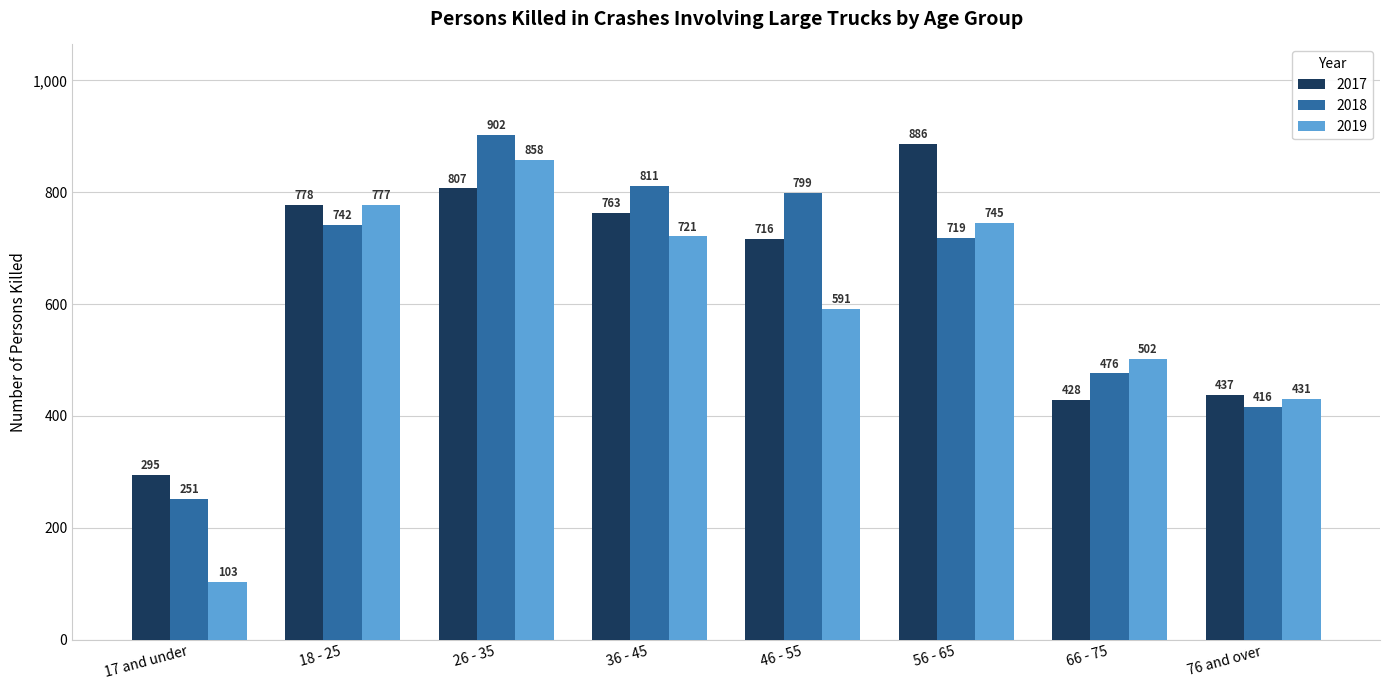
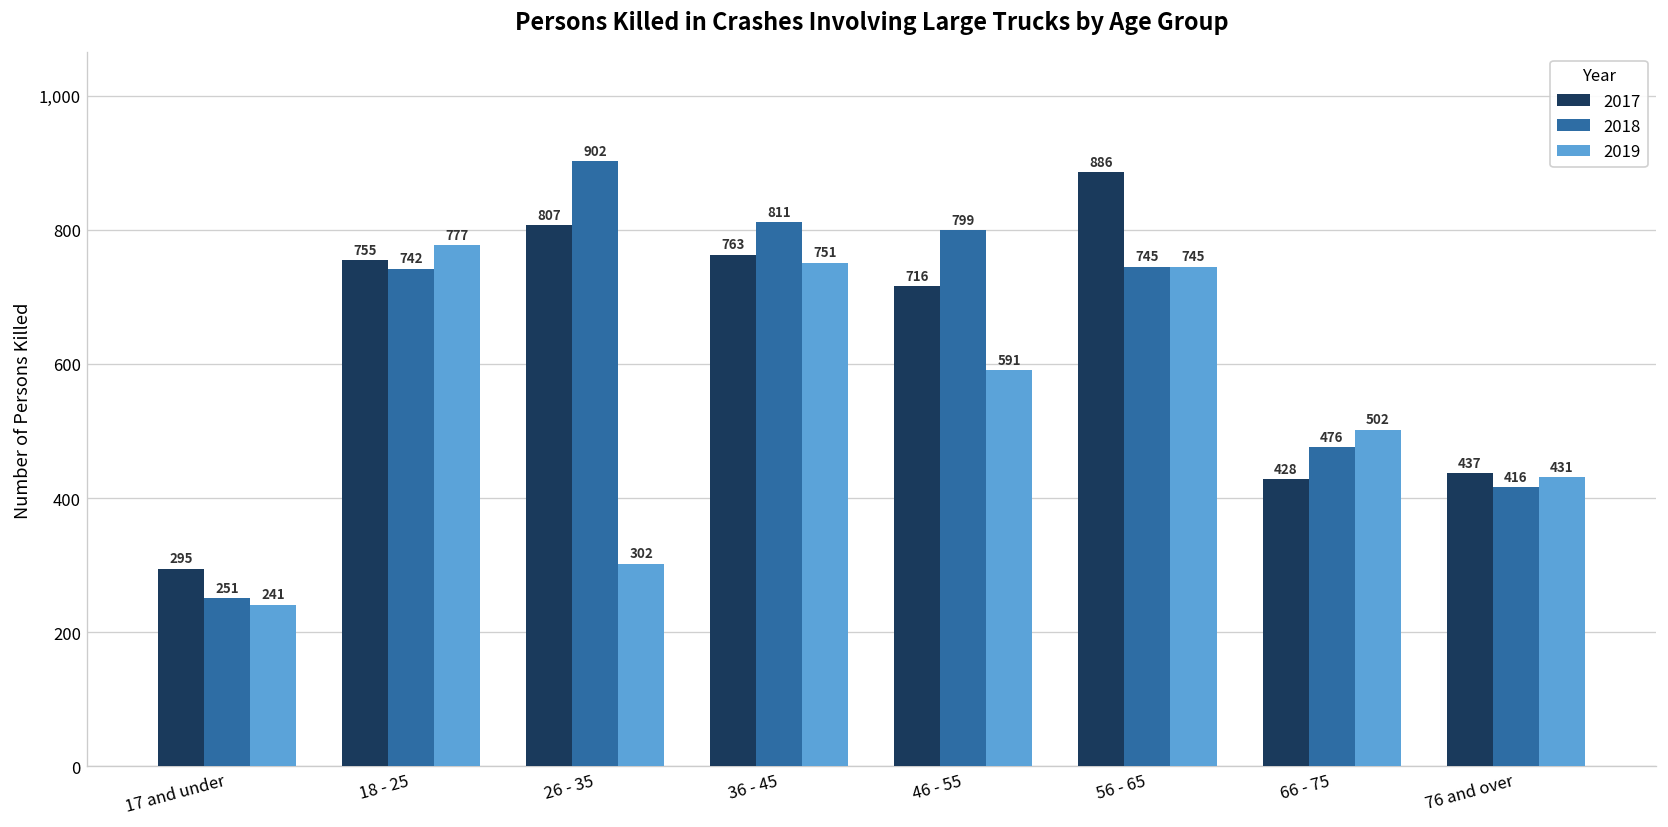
2019, 17 and under: 103 -> 241
2017, 18 - 25: 778 -> 755
2019, 26 - 35: 858 -> 302
2019, 36 - 45: 721 -> 751
2018, 56 - 65: 719 -> 745
